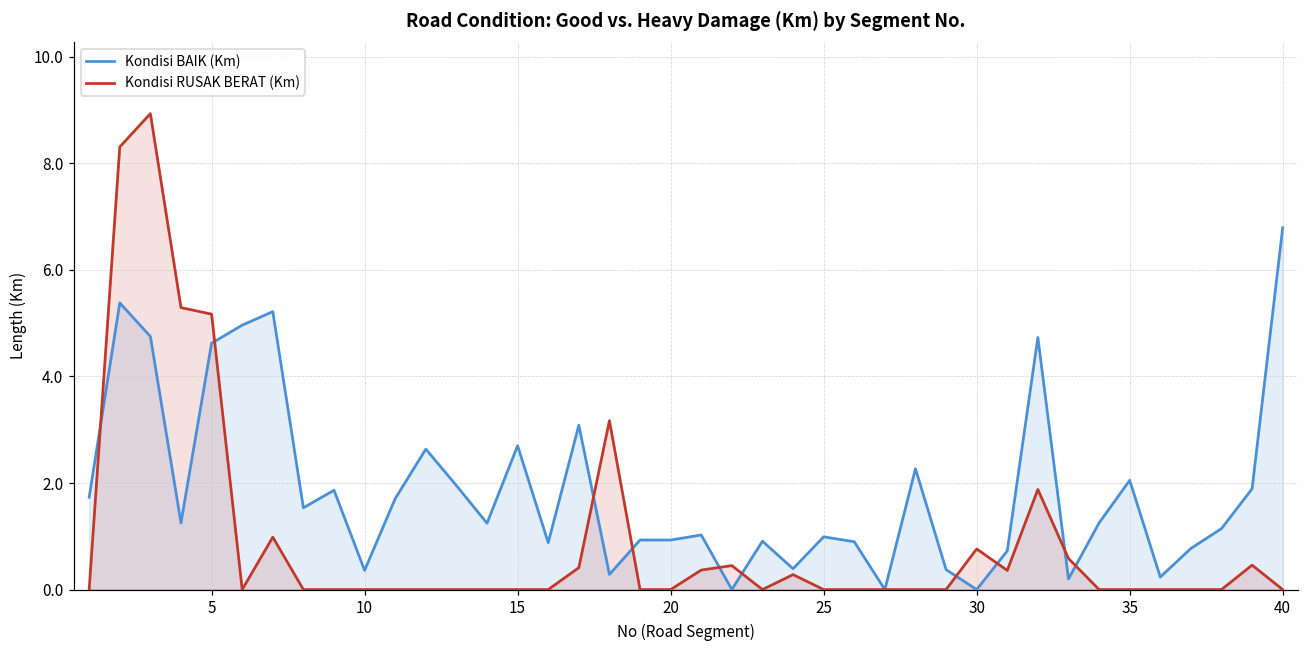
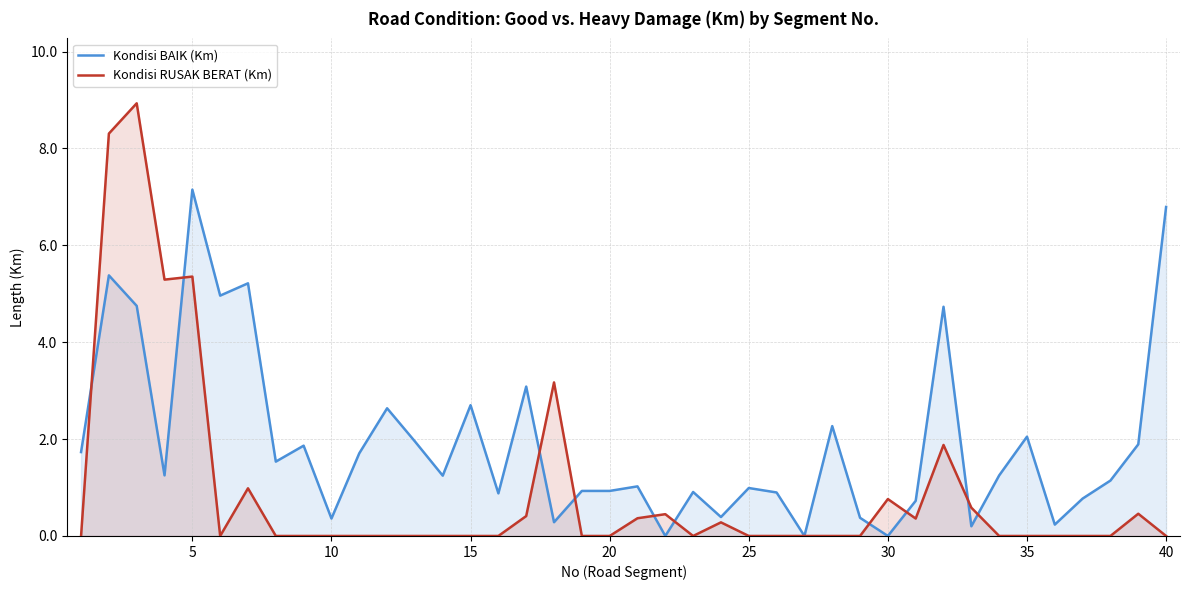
Kondisi BAIK (Km), 5: 4.6 -> 7.2
Kondisi RUSAK BERAT (Km), 5: 5.2 -> 5.4
